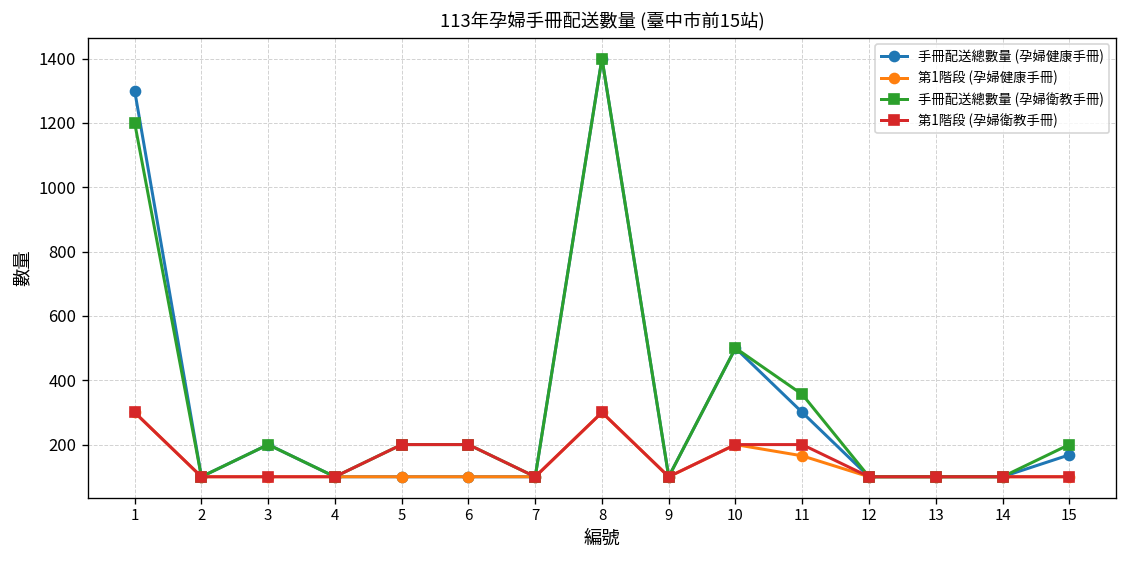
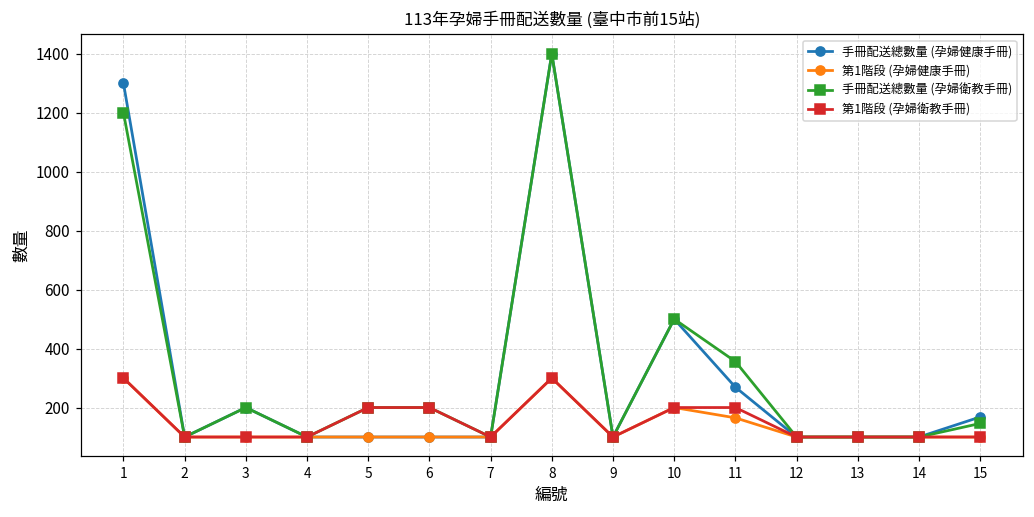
手冊配送總數量 (孕婦健康手冊), 11: 300 -> 270
手冊配送總數量 (孕婦衛教手冊), 15: 200 -> 150
